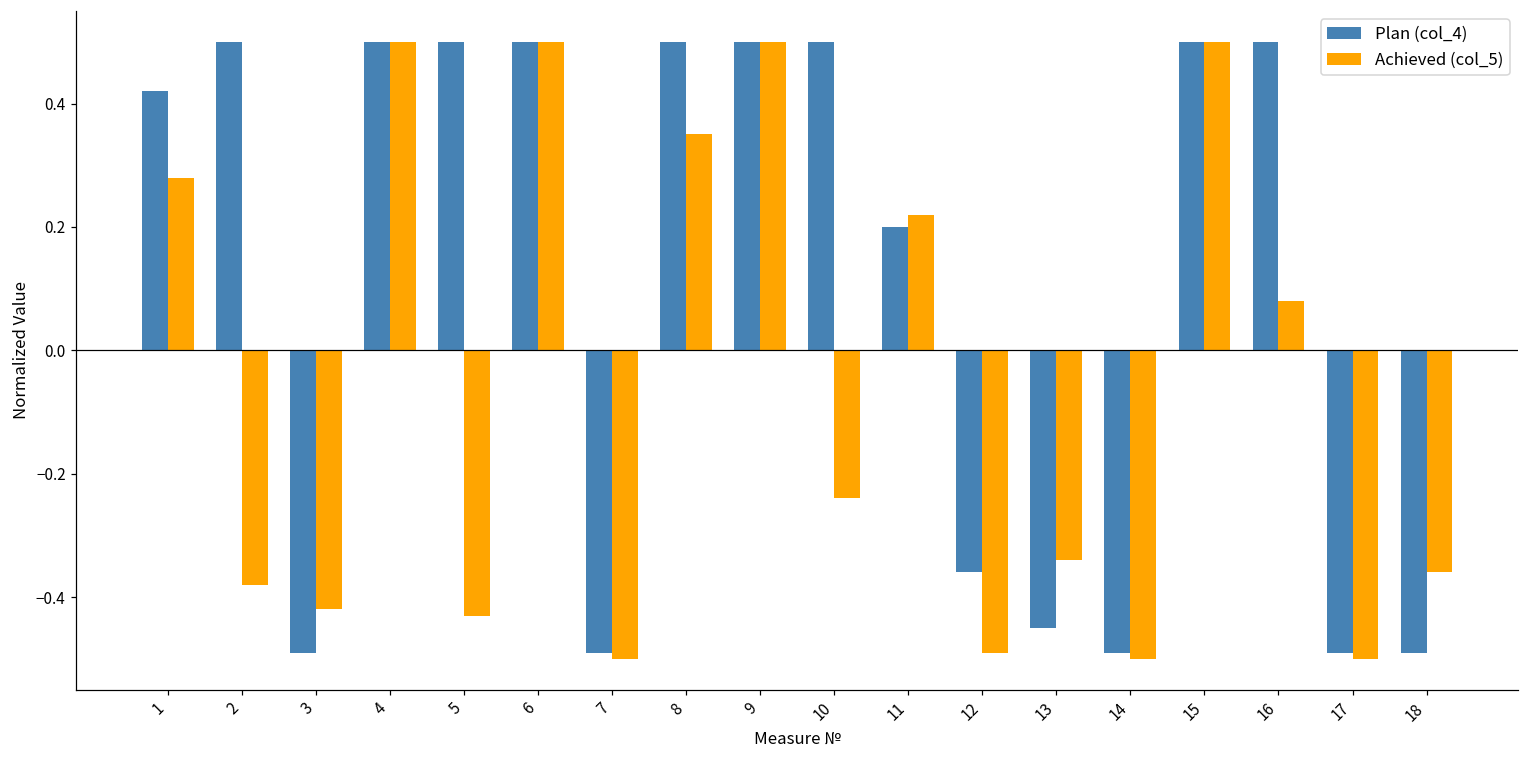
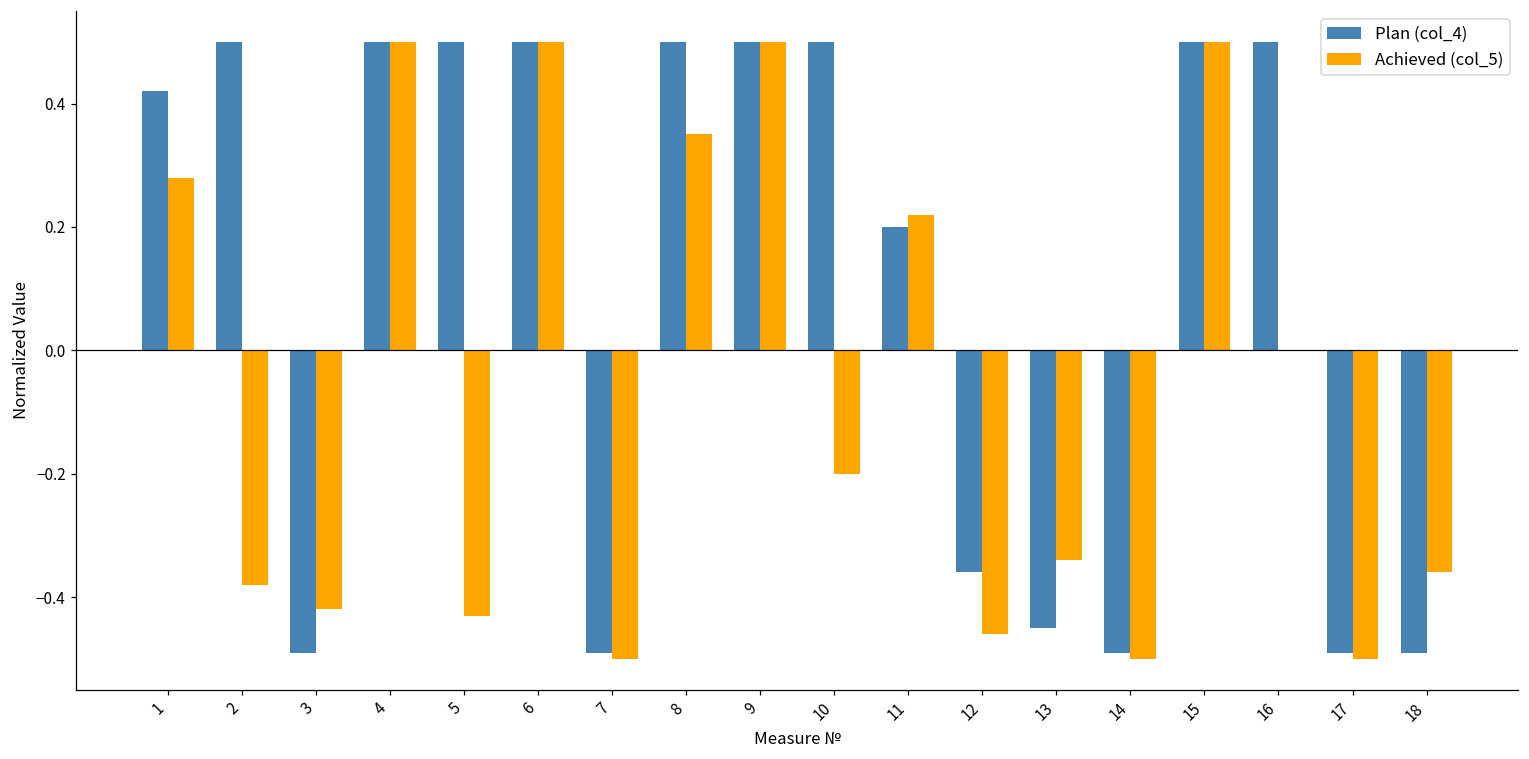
Achieved (col_5), 10: -0.24 -> -0.20
Achieved (col_5), 12: -0.49 -> -0.46
Achieved (col_5), 16: 0.08 -> 0.00
